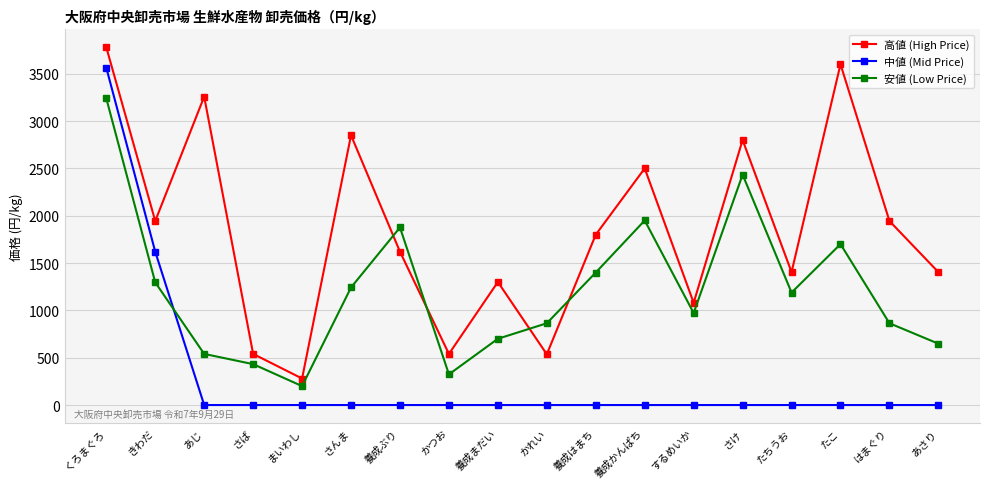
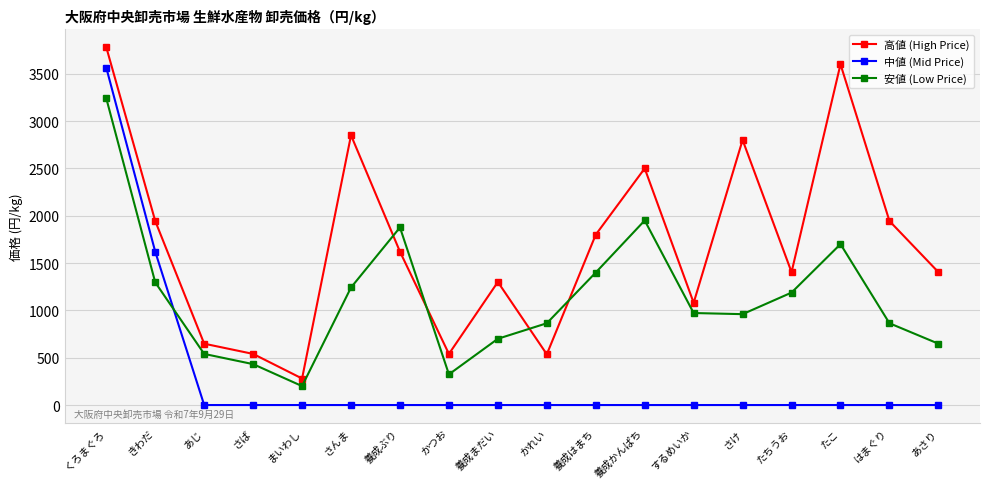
高値 (High Price), あじ: 3300 -> 600
安値 (Low Price), さけ: 2400 -> 1000
